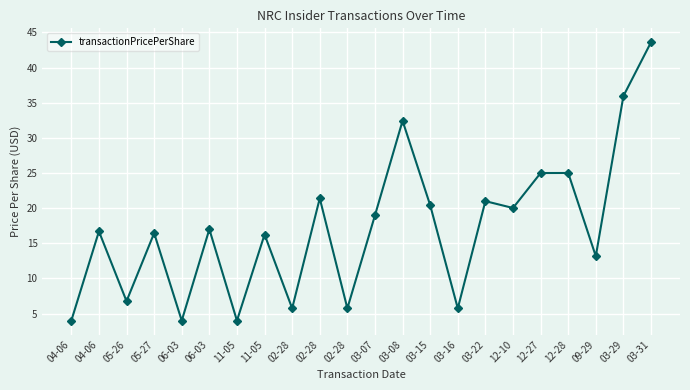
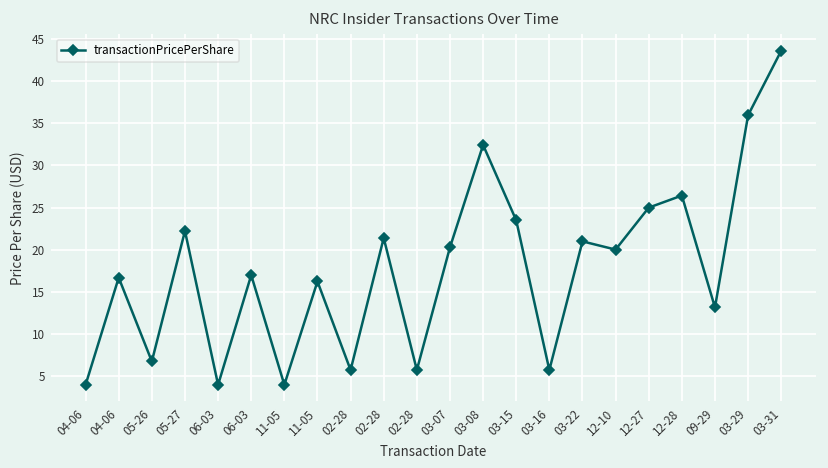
05-27: 16 -> 22
03-07: 19 -> 20
03-15: 20 -> 23
12-28: 25 -> 26
